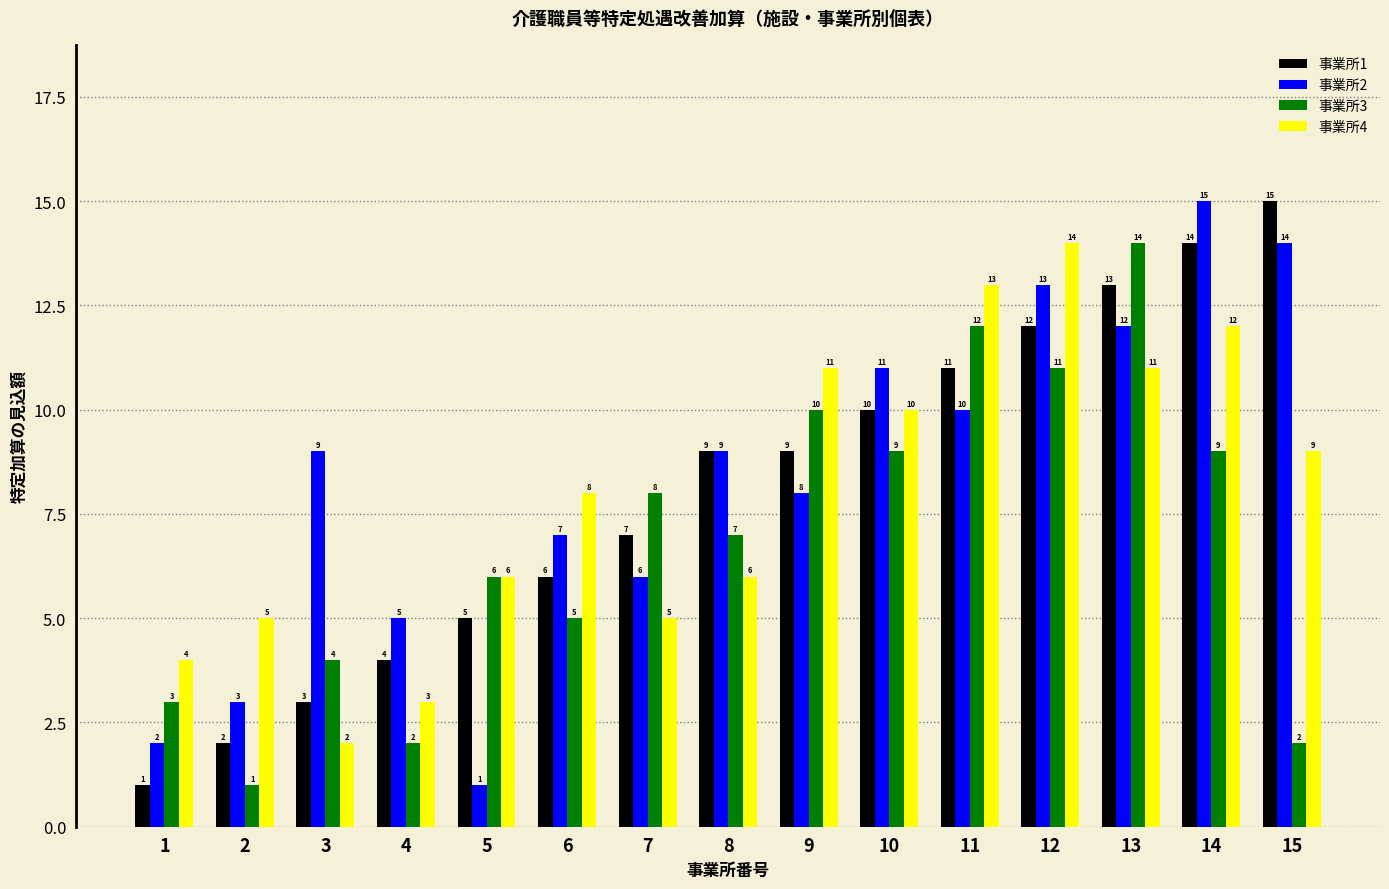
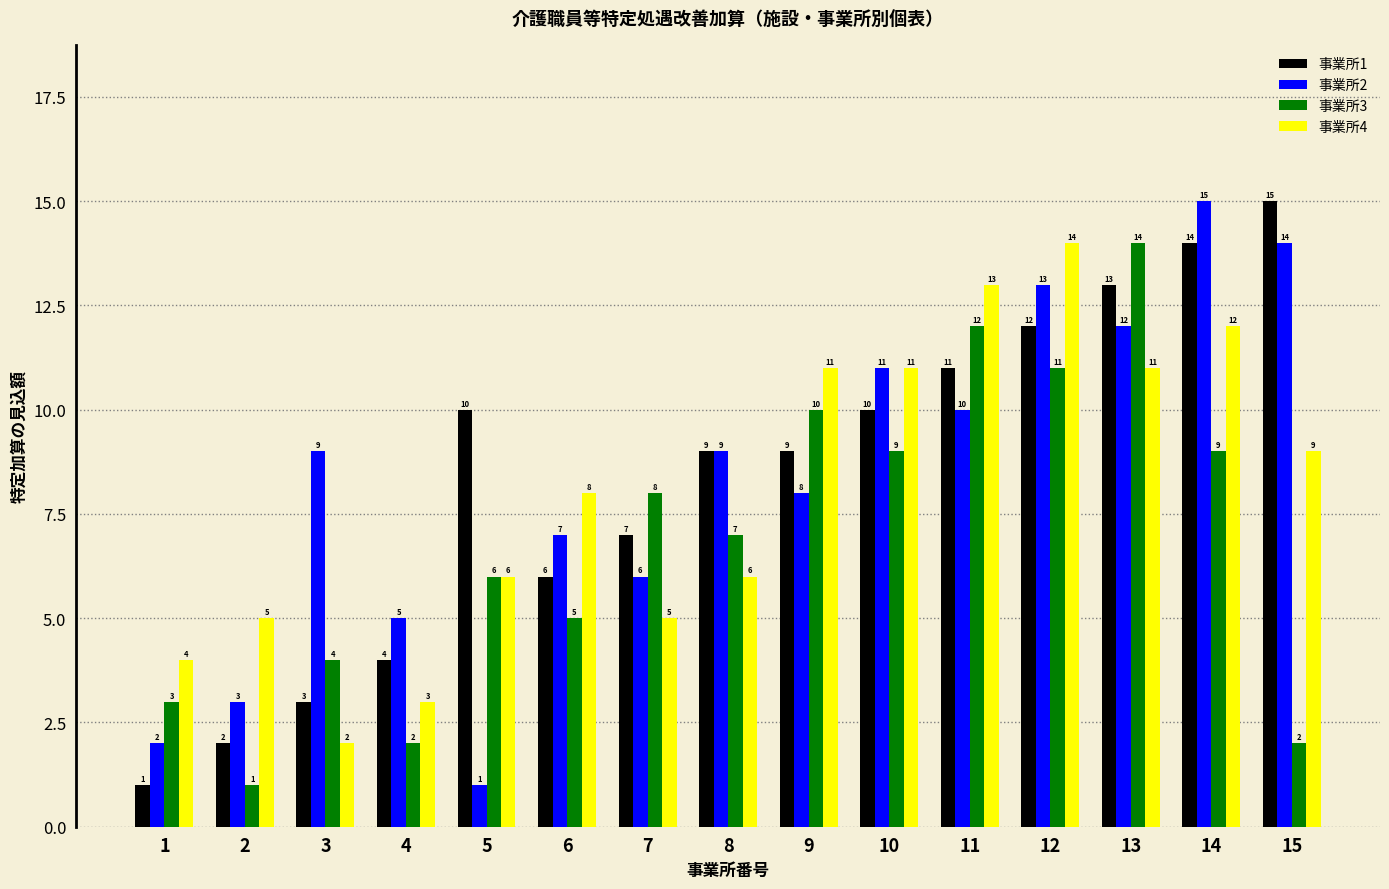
事業所1, 5: 5 -> 10
事業所4, 10: 10 -> 11
